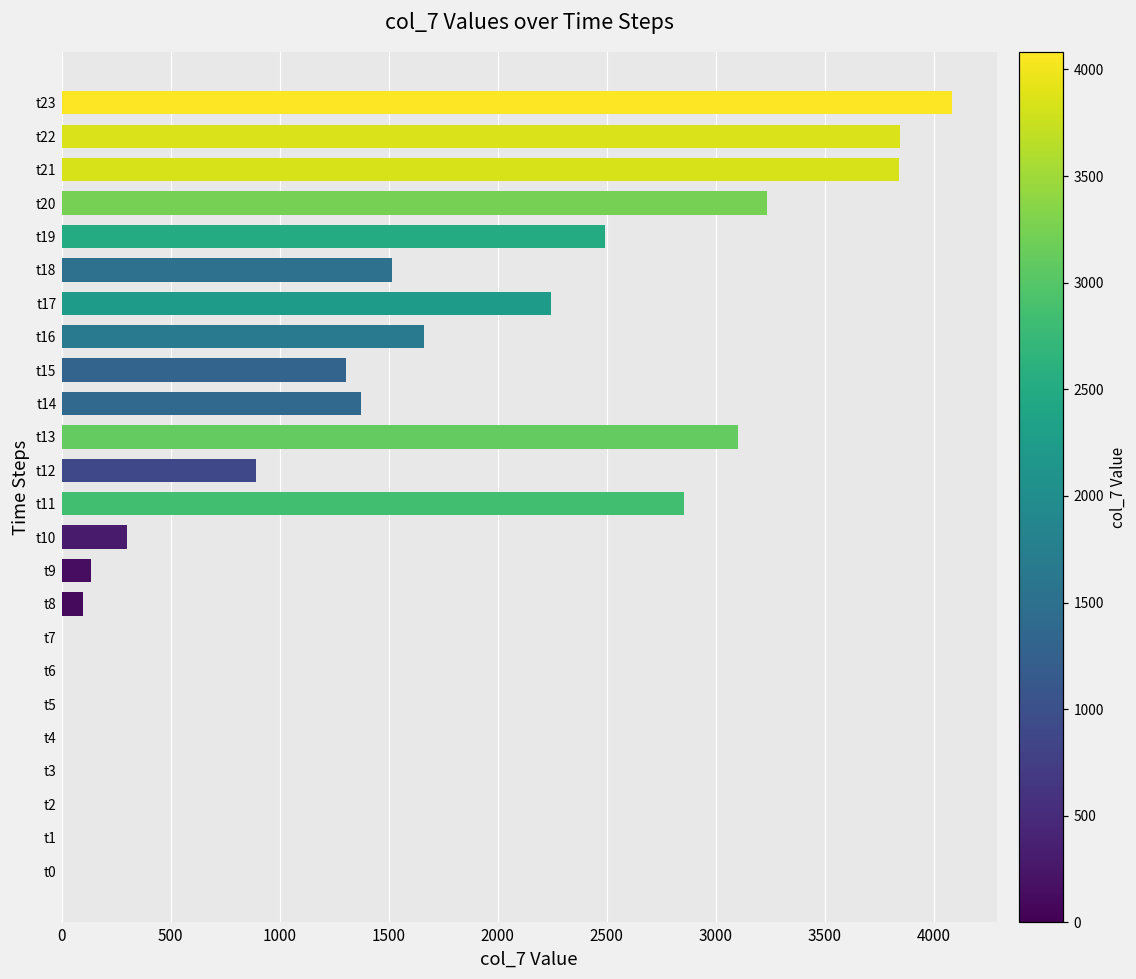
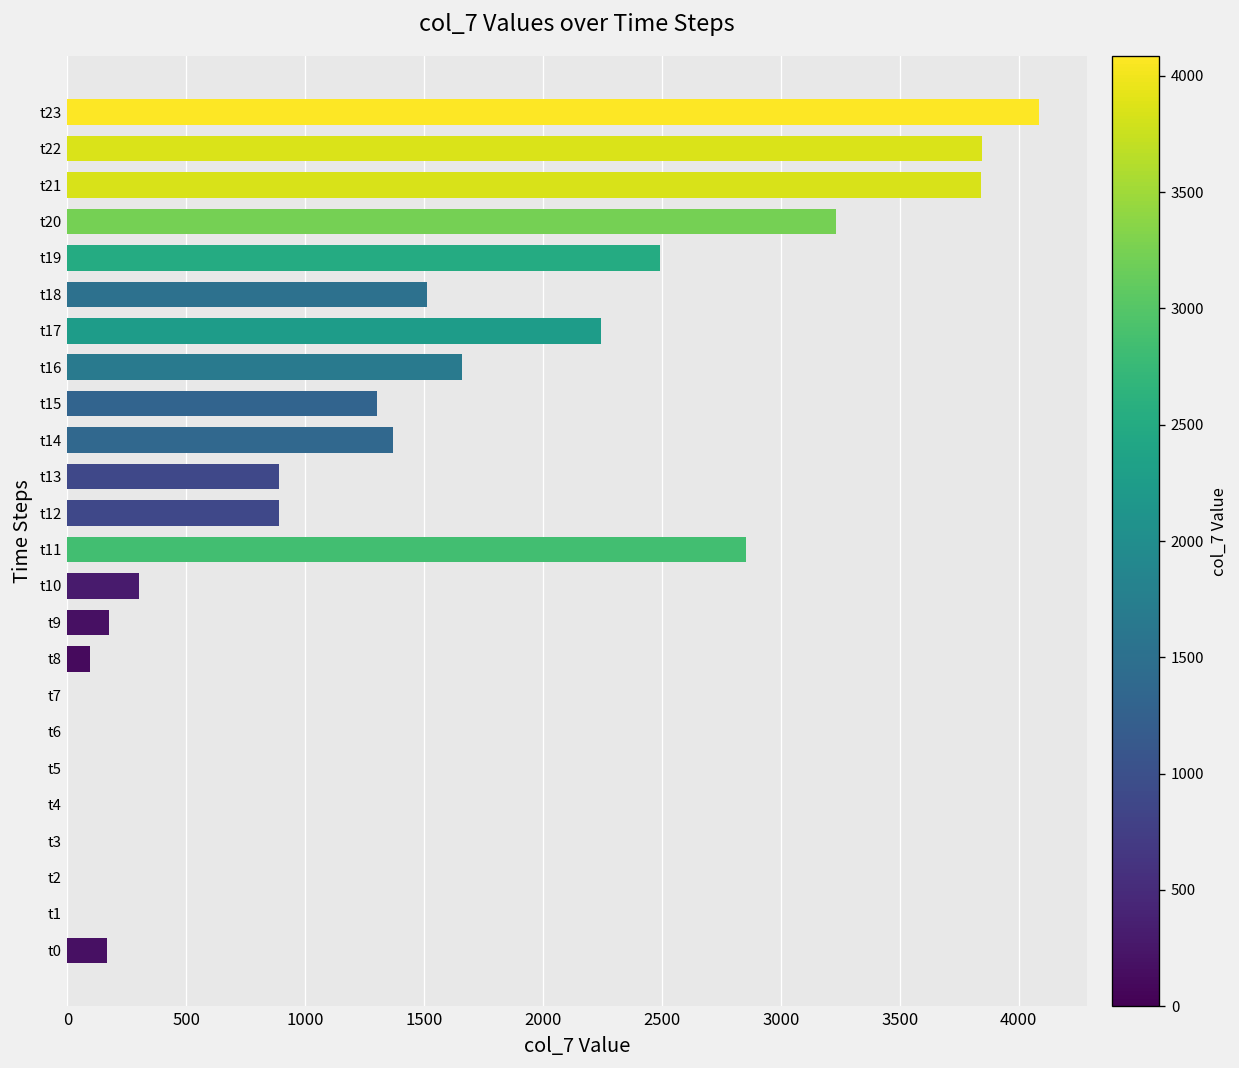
t13: 3100 -> 890
t9: 130 -> 180
t0: 0 -> 170
